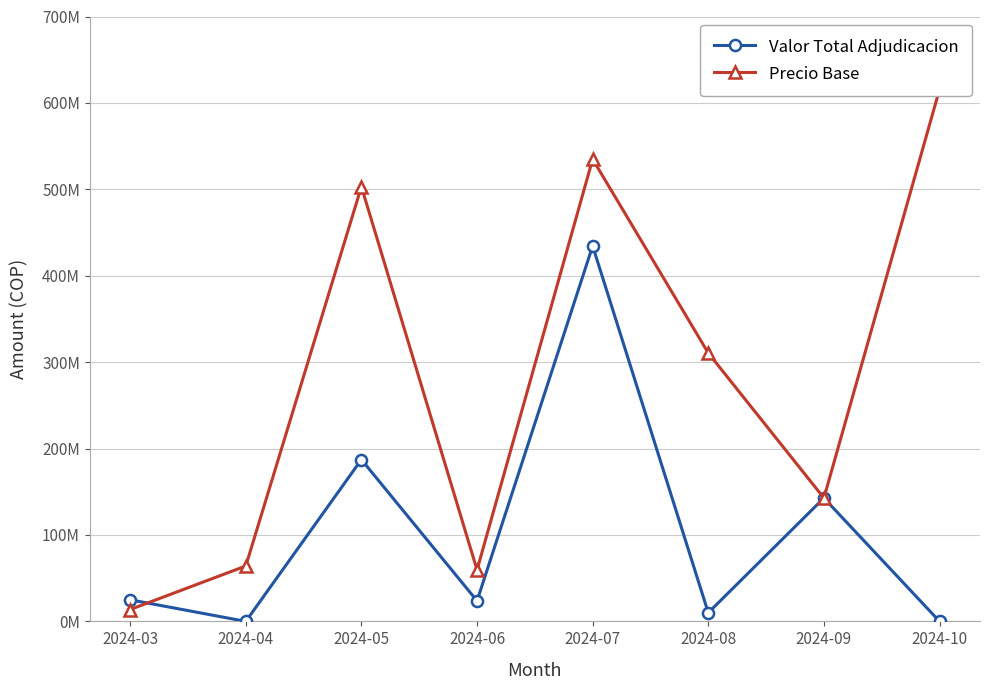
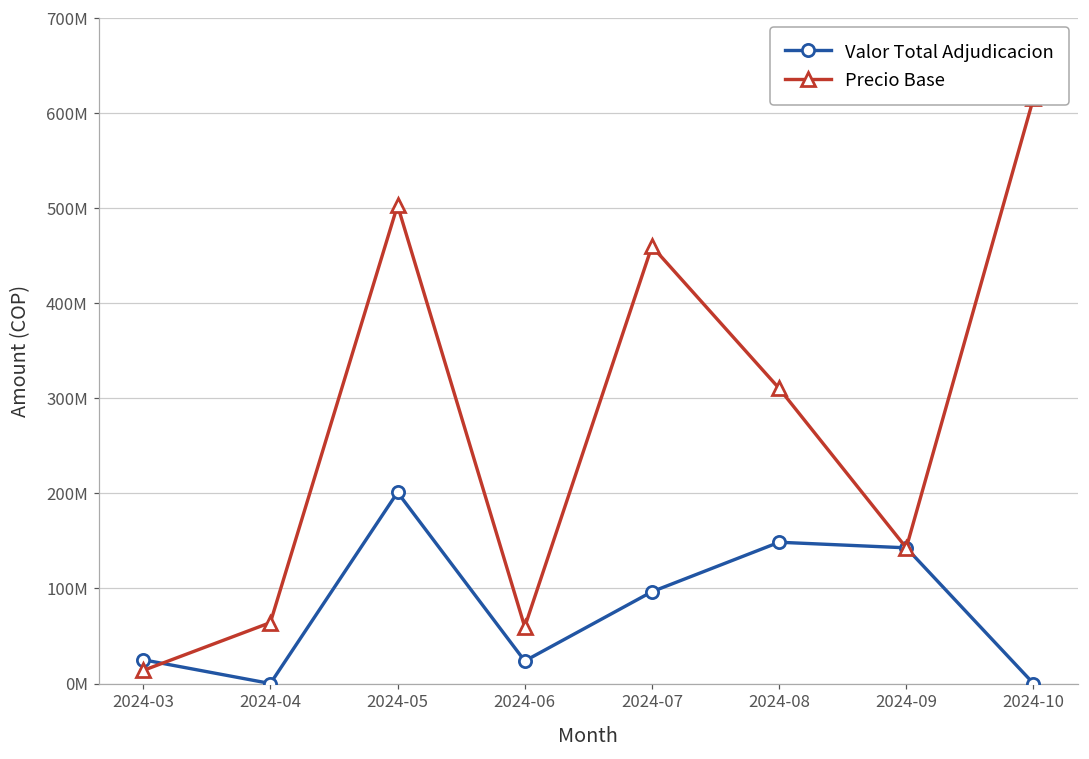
Valor Total Adjudicacion, 2024-05: 190000000 -> 200000000
Valor Total Adjudicacion, 2024-07: 430000000 -> 100000000
Precio Base, 2024-07: 530000000 -> 460000000
Valor Total Adjudicacion, 2024-08: 10000000 -> 150000000
